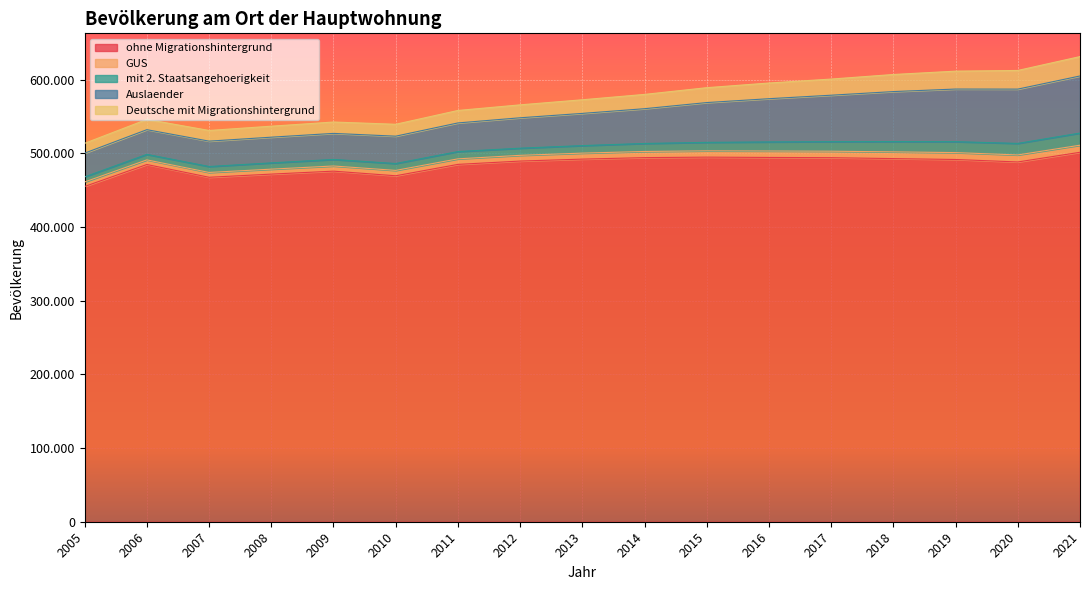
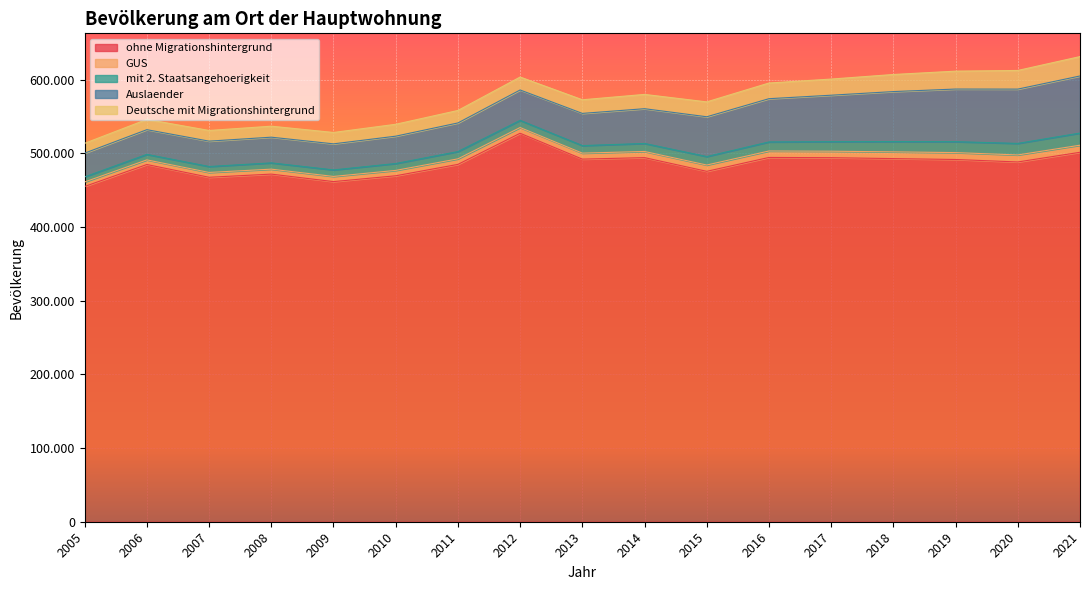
ohne Migrationshintergrund, 2009: 480 -> 460
ohne Migrationshintergrund, 2012: 490 -> 530
ohne Migrationshintergrund, 2015: 490 -> 480
